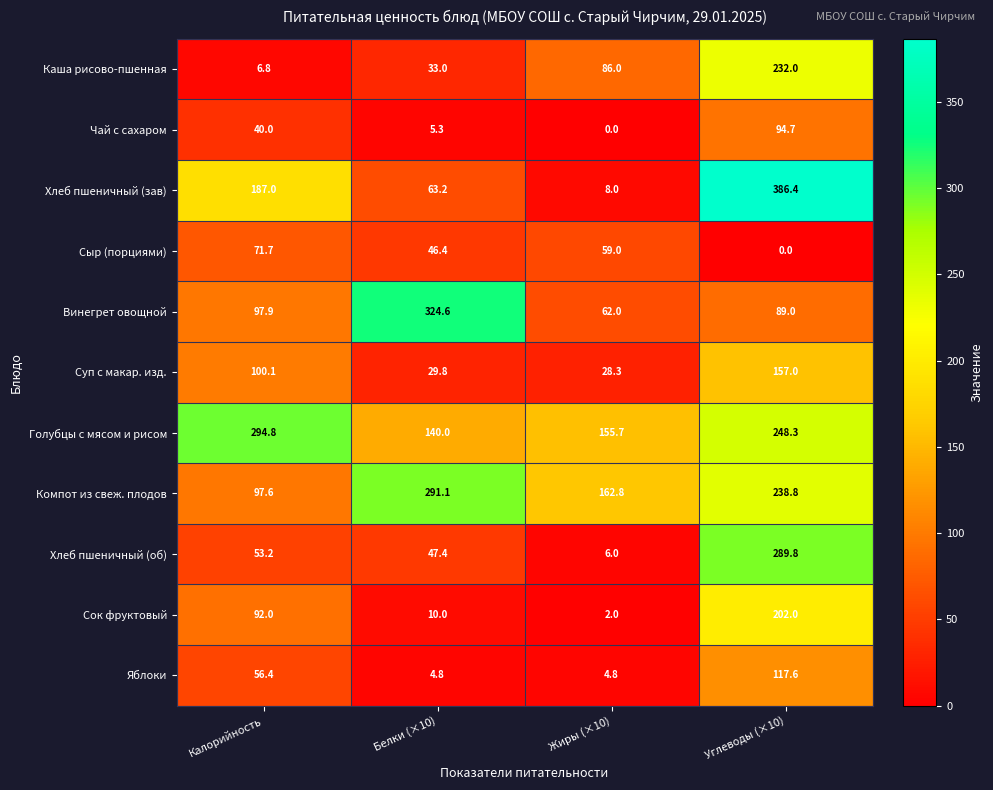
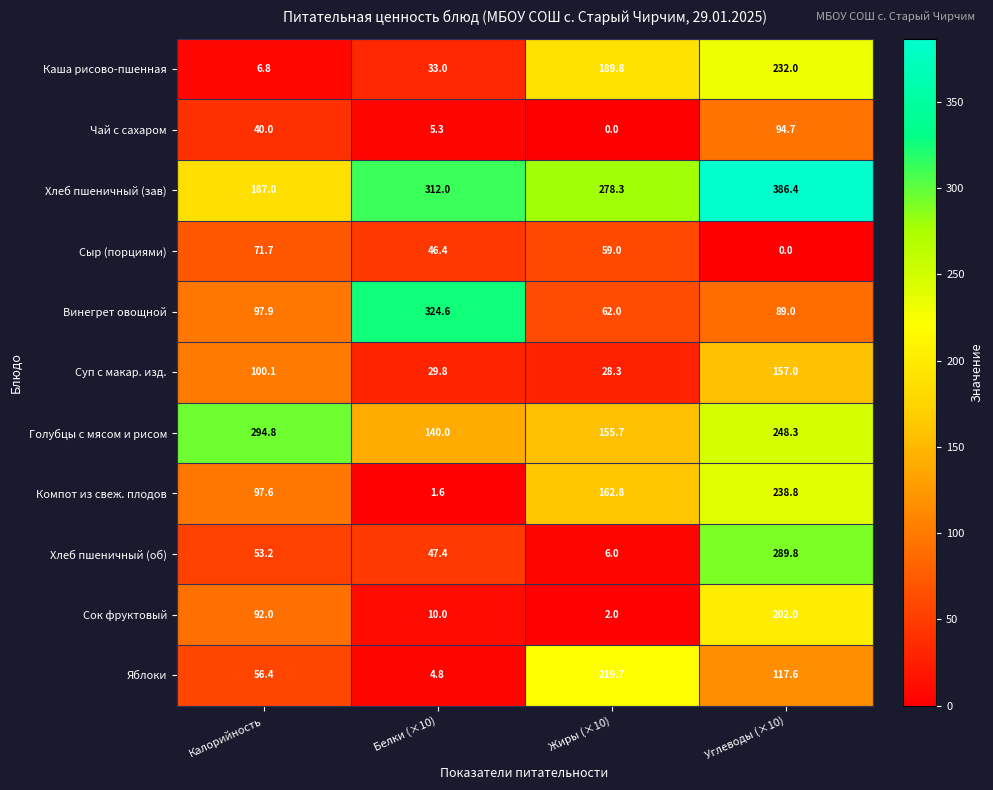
Каша рисово-пшенная, Жиры (×10): 86.0 -> 189.8
Хлеб пшеничный (зав), Белки (×10): 63.2 -> 312.0
Хлеб пшеничный (зав), Жиры (×10): 8.0 -> 278.3
Компот из свеж. плодов, Белки (×10): 291.1 -> 1.6
Яблоки, Жиры (×10): 4.8 -> 219.7
